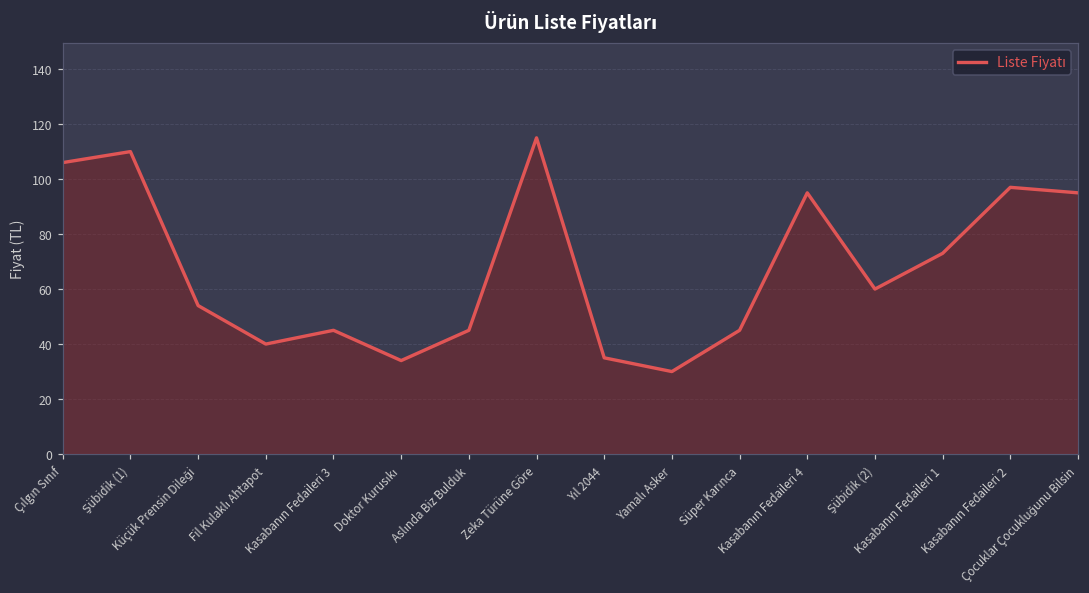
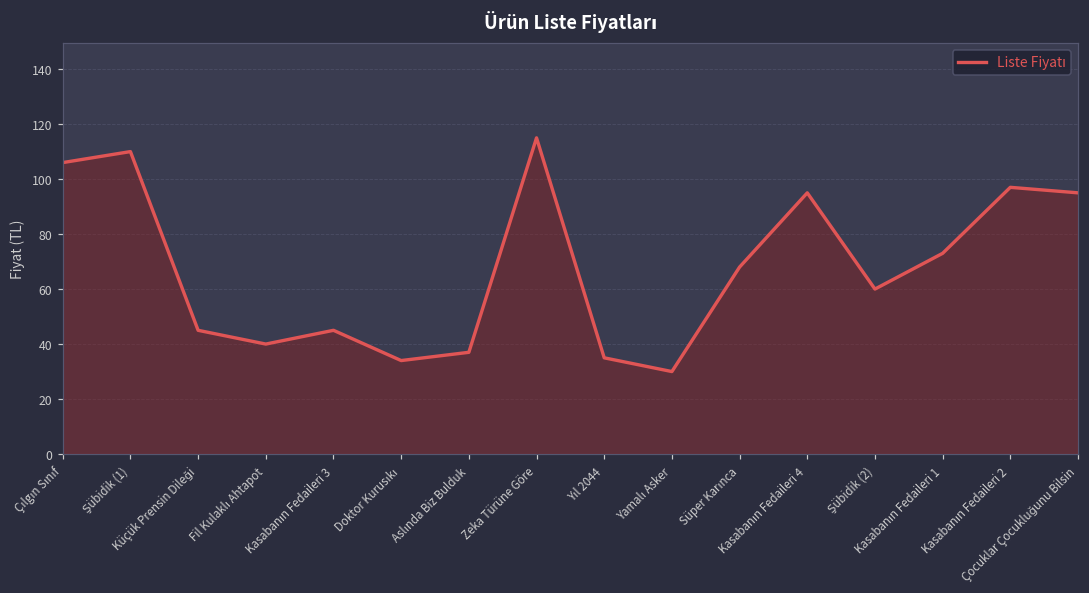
Küçük Prensin Dileği: 54 -> 45
Aslında Biz Bulduk: 45 -> 37
Süper Karınca: 45 -> 68
